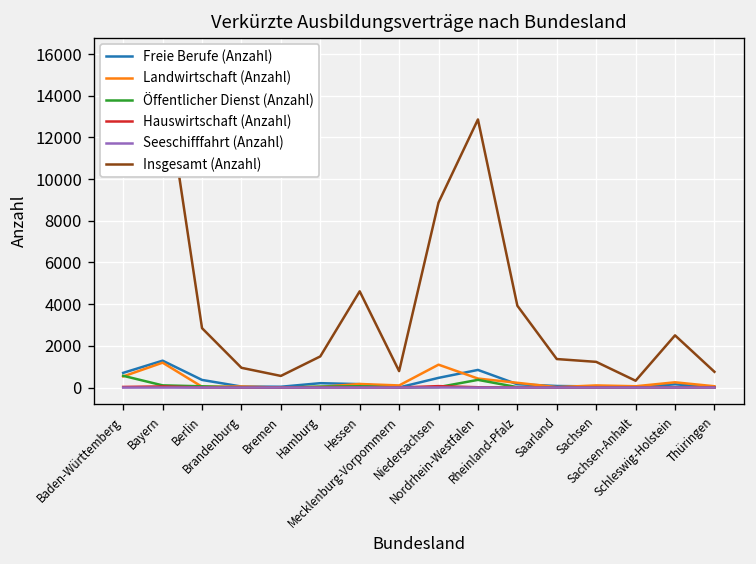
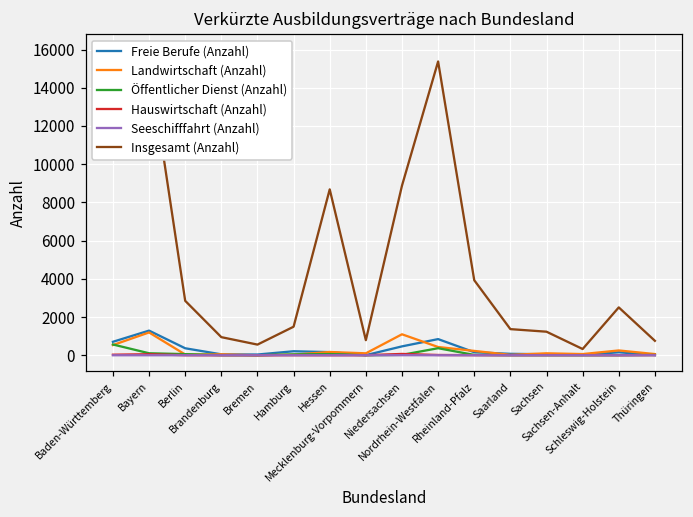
Insgesamt (Anzahl), Hessen: 4600 -> 8700
Insgesamt (Anzahl), Nordrhein-Westfalen: 12900 -> 15400
